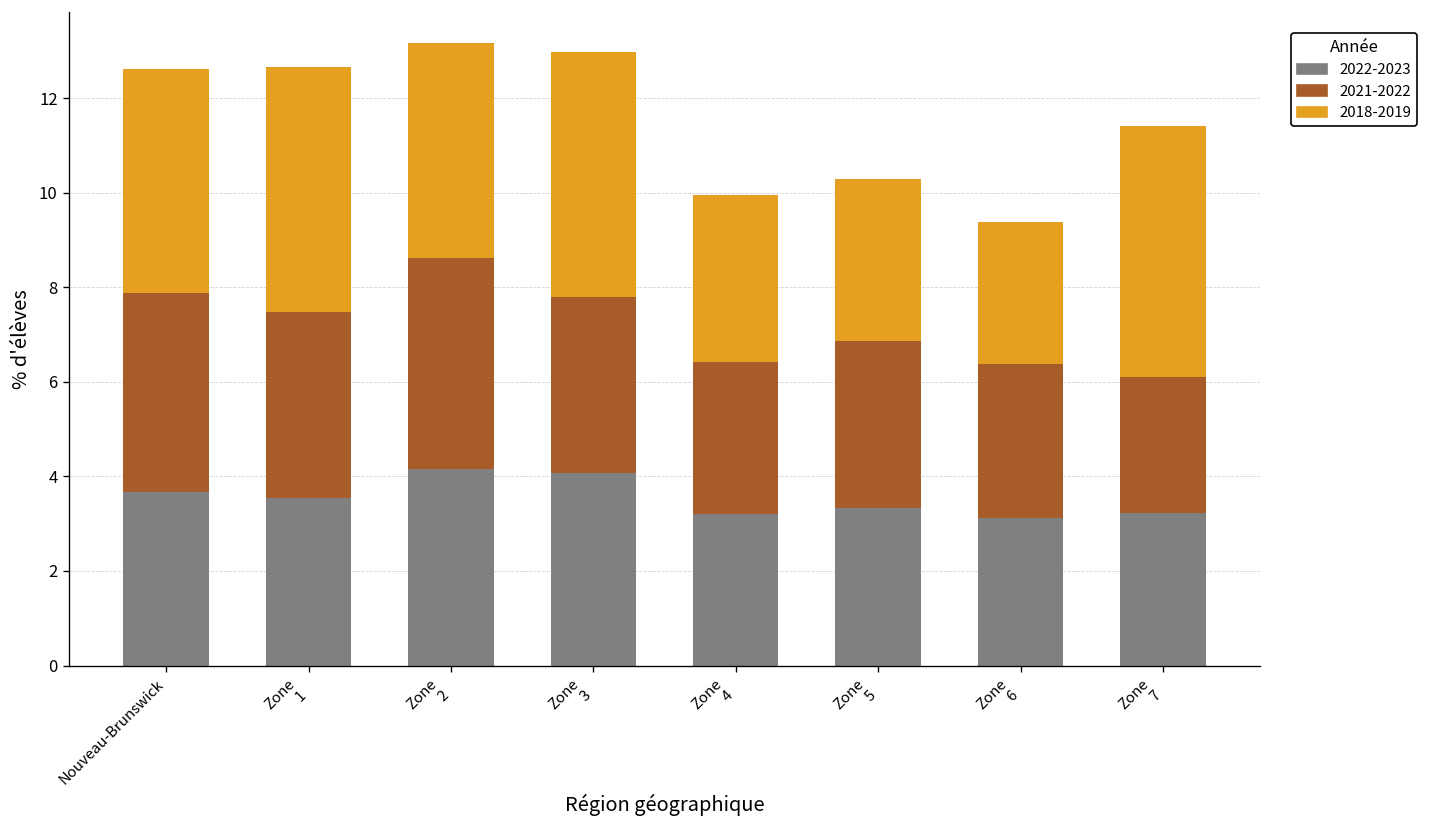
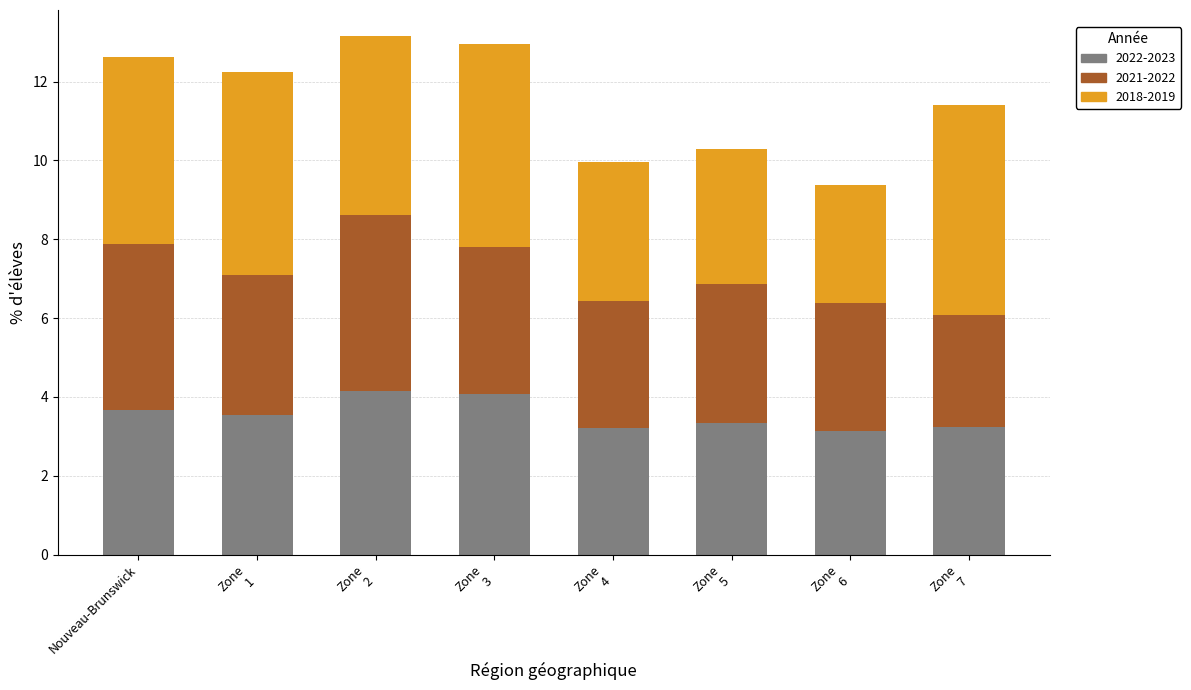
2021-2022, Zone 1: 3.9 -> 3.5
